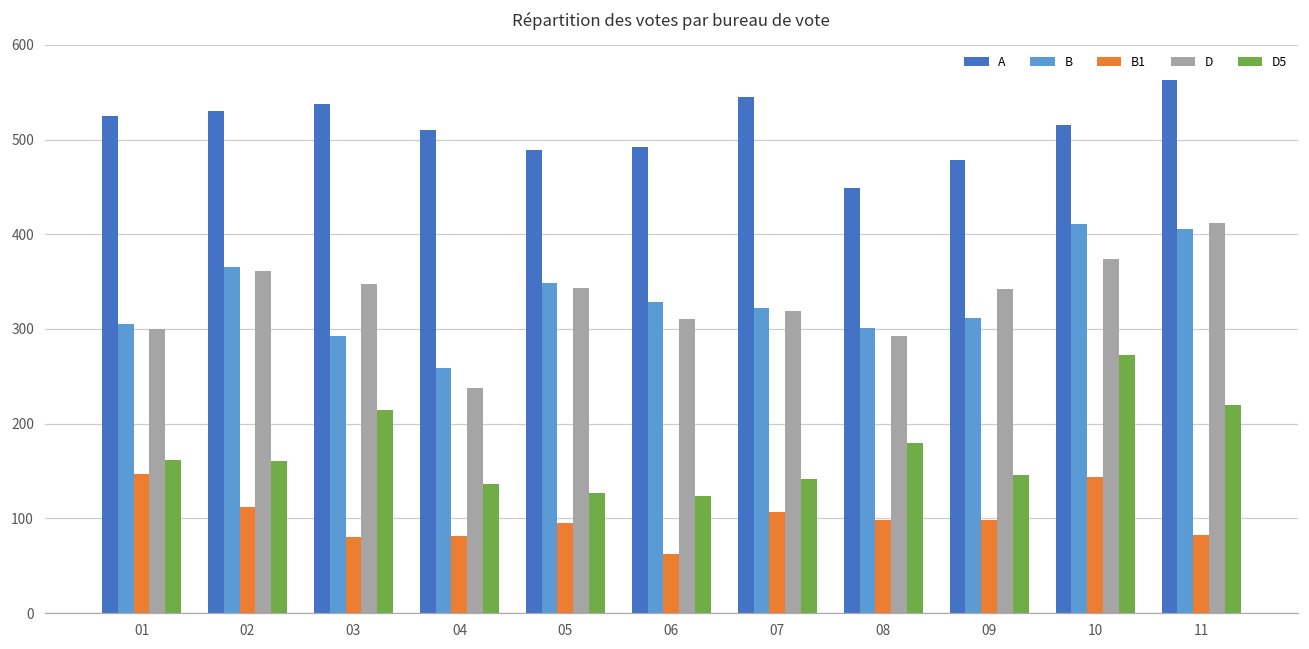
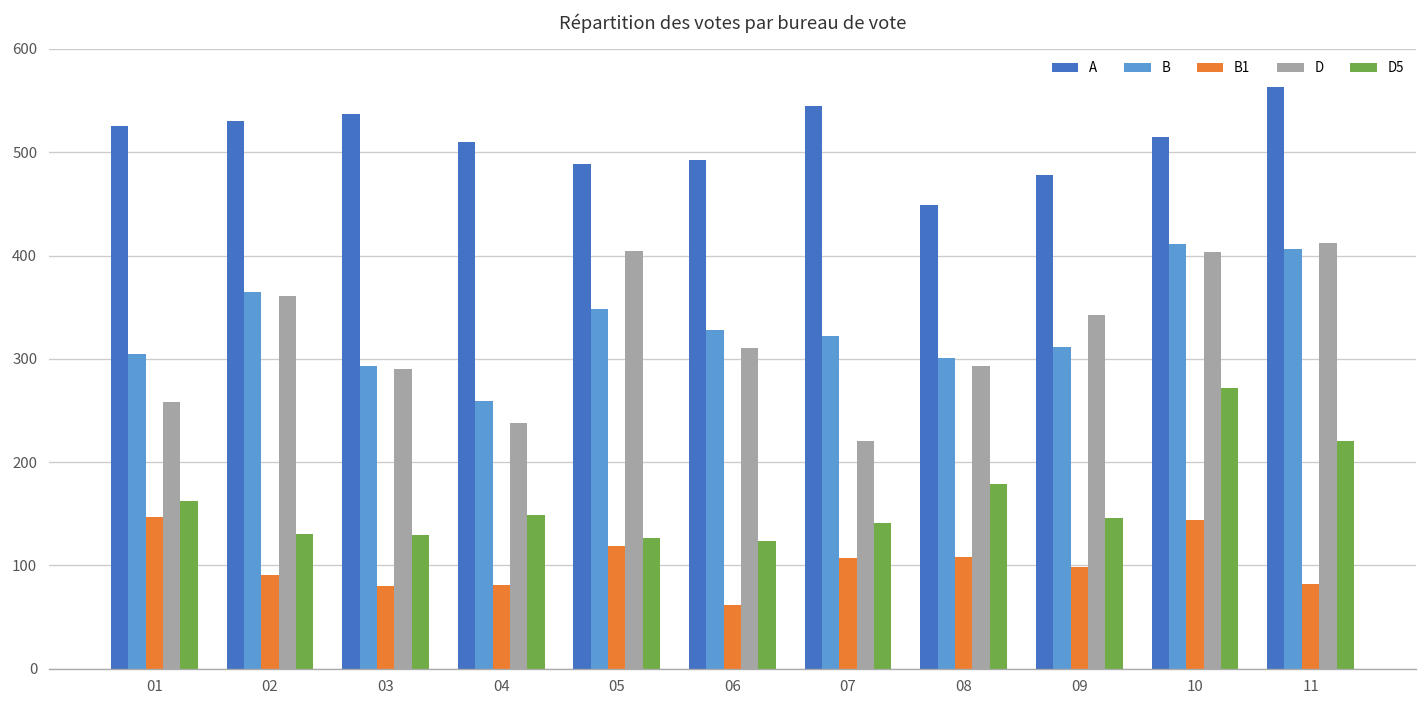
D, 01: 300 -> 260
B1, 02: 110 -> 90
D5, 02: 160 -> 130
D, 03: 350 -> 290
D5, 03: 210 -> 130
D5, 04: 140 -> 150
B1, 05: 100 -> 120
D, 05: 340 -> 400
D, 07: 320 -> 220
B1, 08: 100 -> 110
D, 10: 370 -> 400
